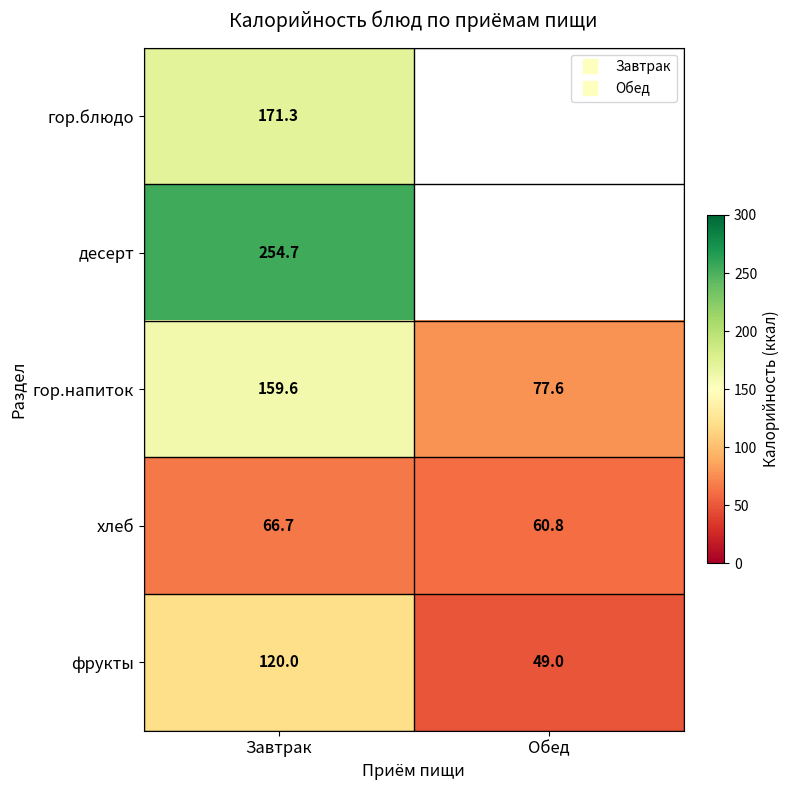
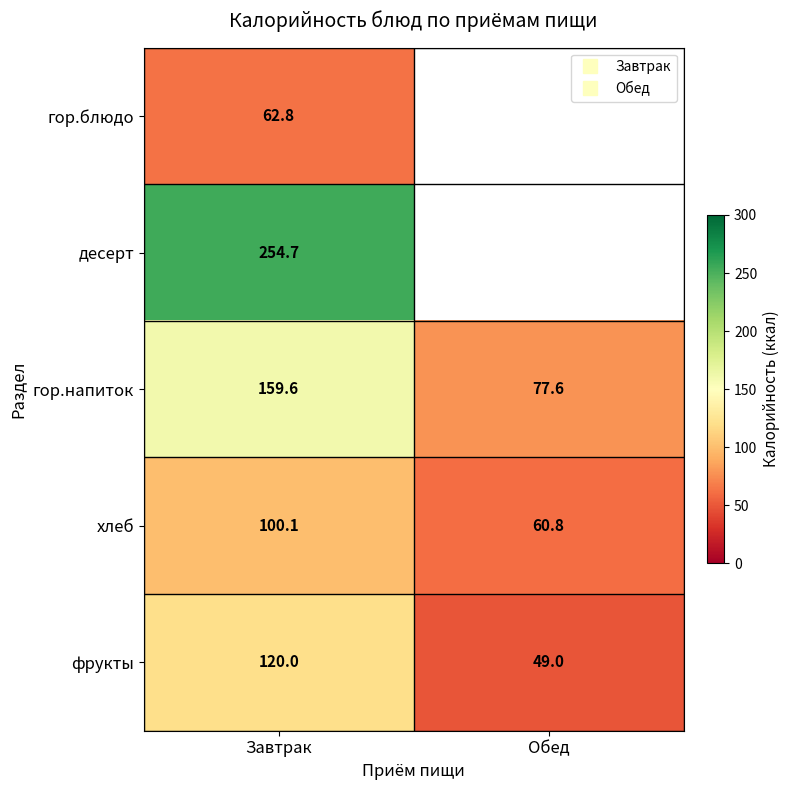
гор.блюдо, Завтрак: 171.3 -> 62.8
хлеб, Завтрак: 66.7 -> 100.1
